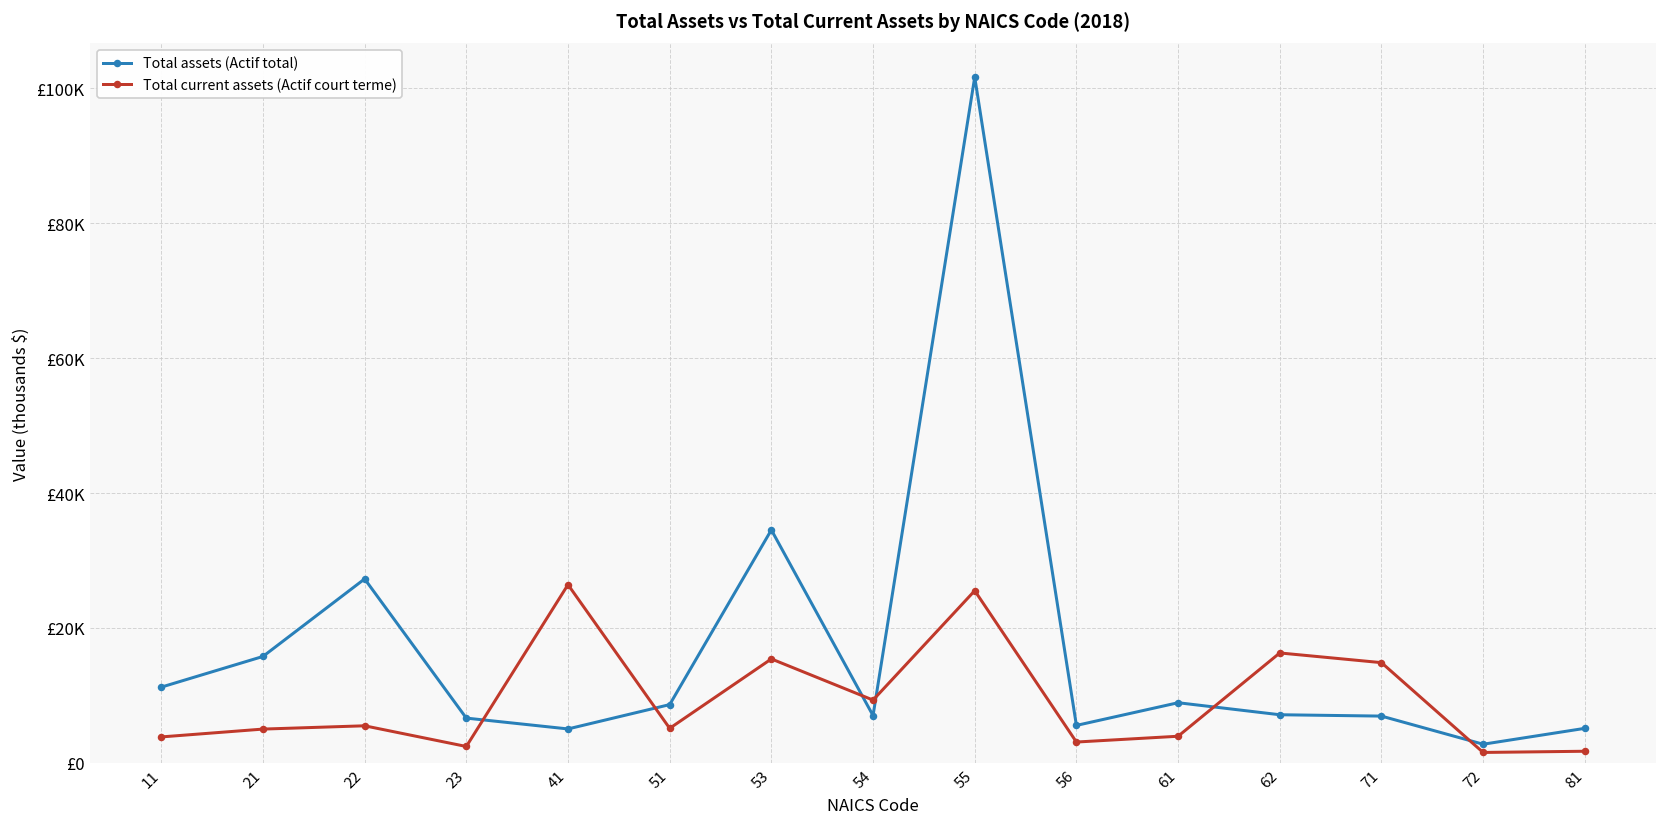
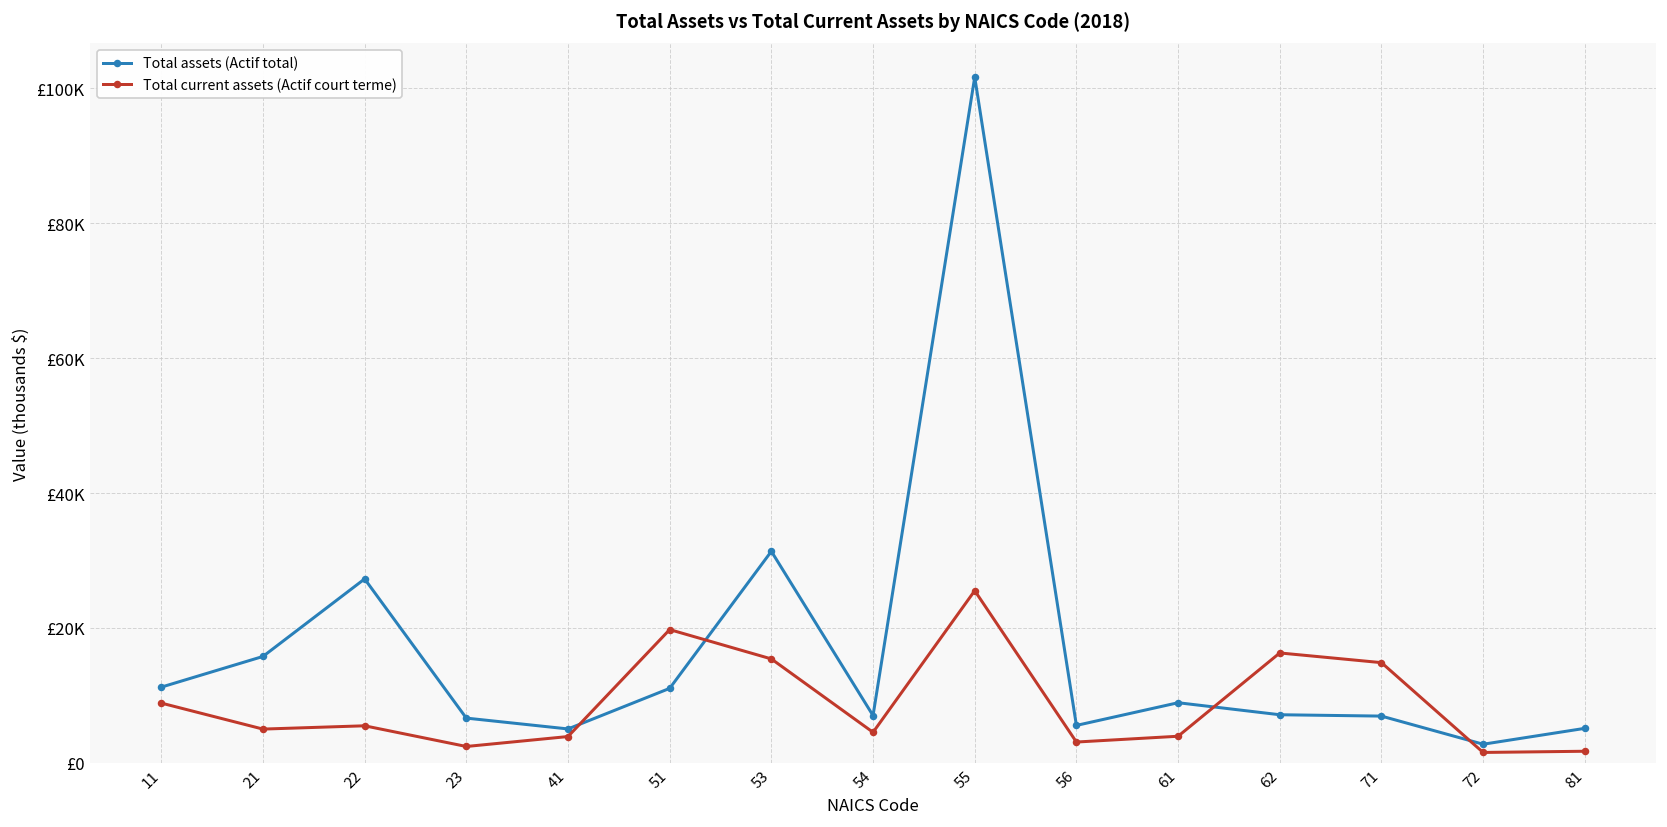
Total current assets (Actif court terme), 11: £4000 -> £9000
Total current assets (Actif court terme), 41: £26000 -> £4000
Total assets (Actif total), 51: £9000 -> £11000
Total current assets (Actif court terme), 51: £5000 -> £20000
Total assets (Actif total), 53: £35000 -> £31000
Total current assets (Actif court terme), 54: £9000 -> £5000
